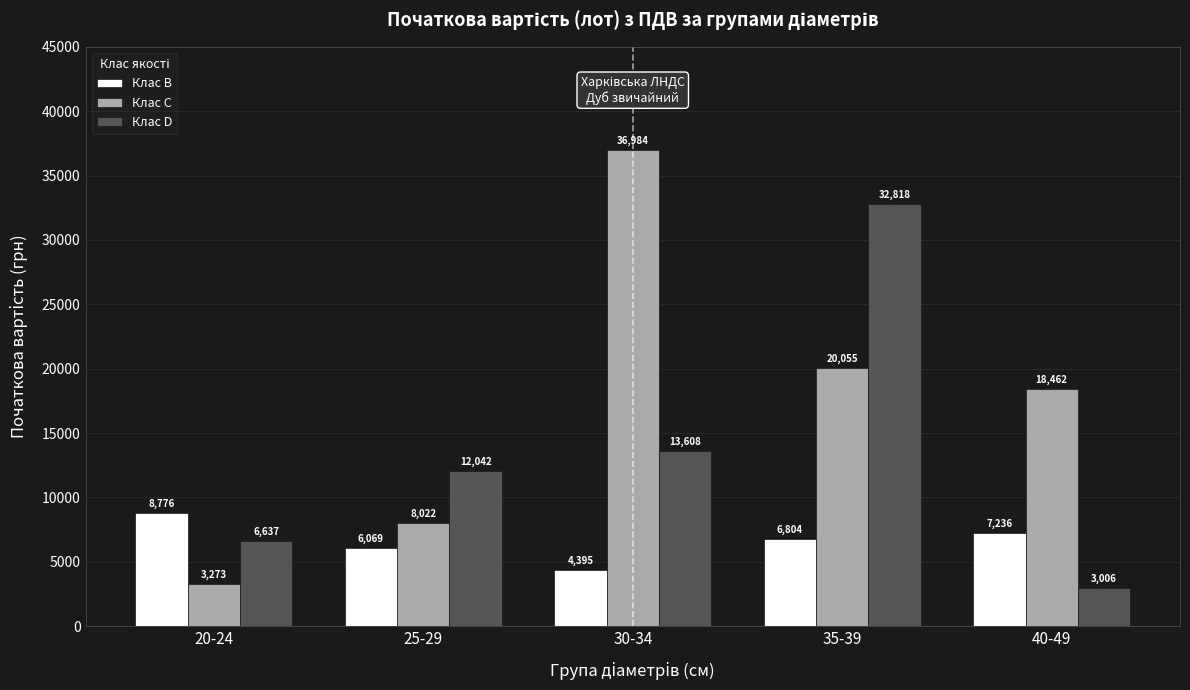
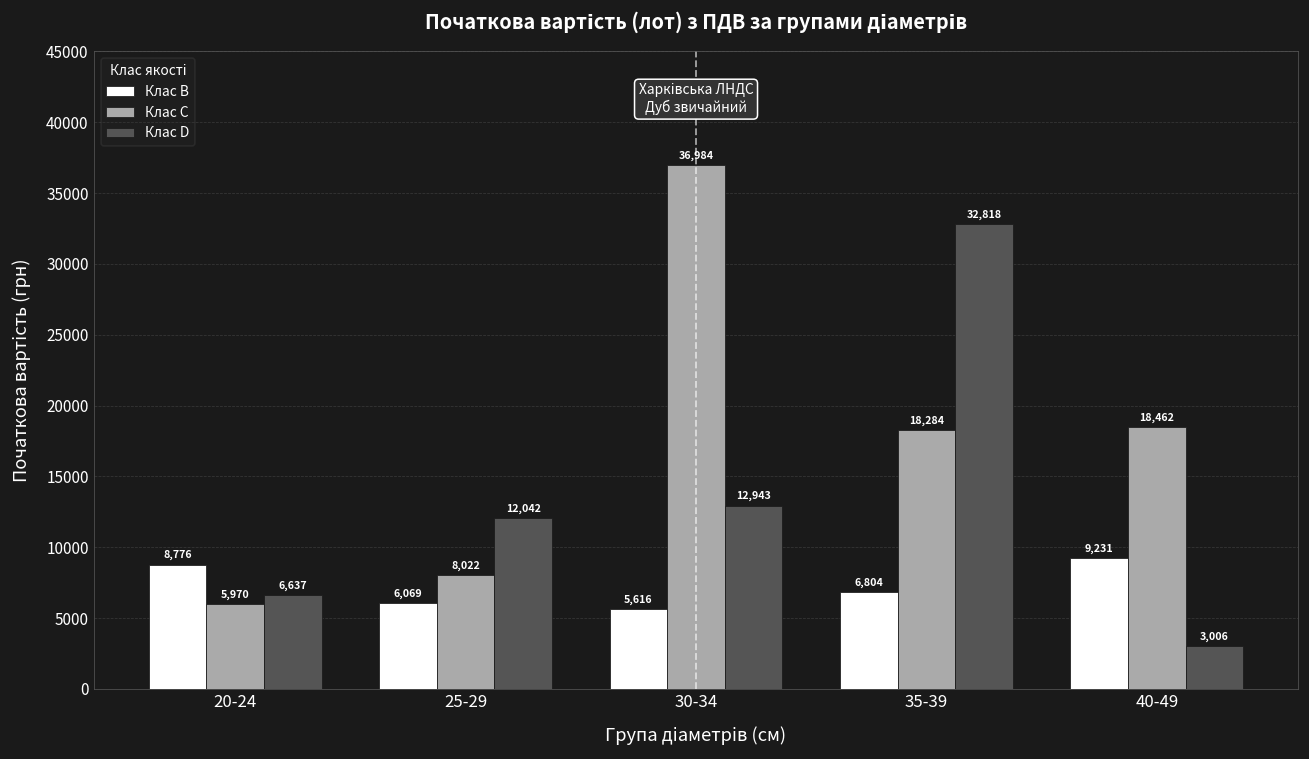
Клас C, 20-24: 3,273 -> 5,970
Клас B, 30-34: 4,395 -> 5,616
Клас D, 30-34: 13,608 -> 12,943
Клас C, 35-39: 20,055 -> 18,284
Клас B, 40-49: 7,236 -> 9,231
